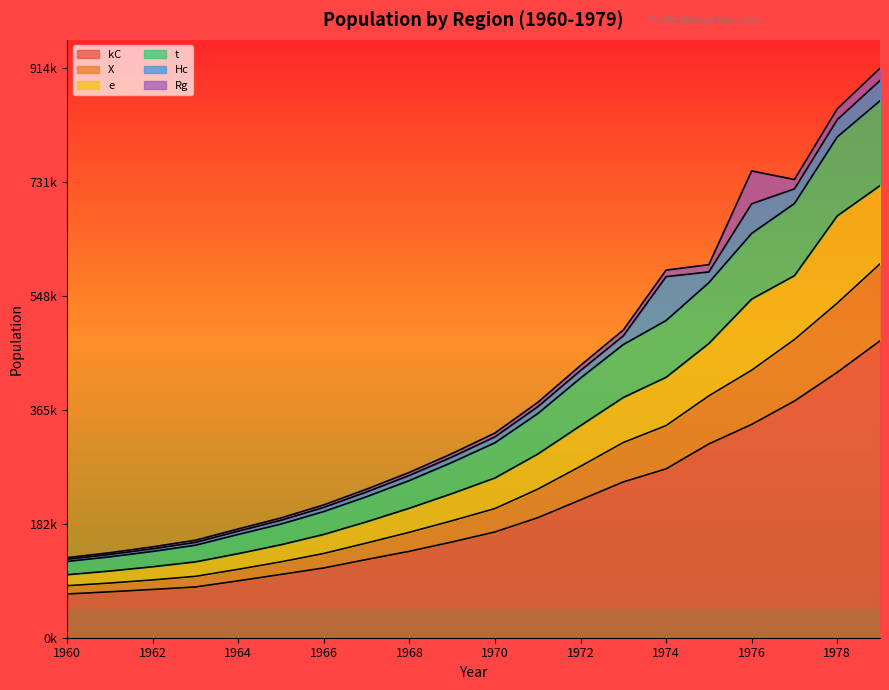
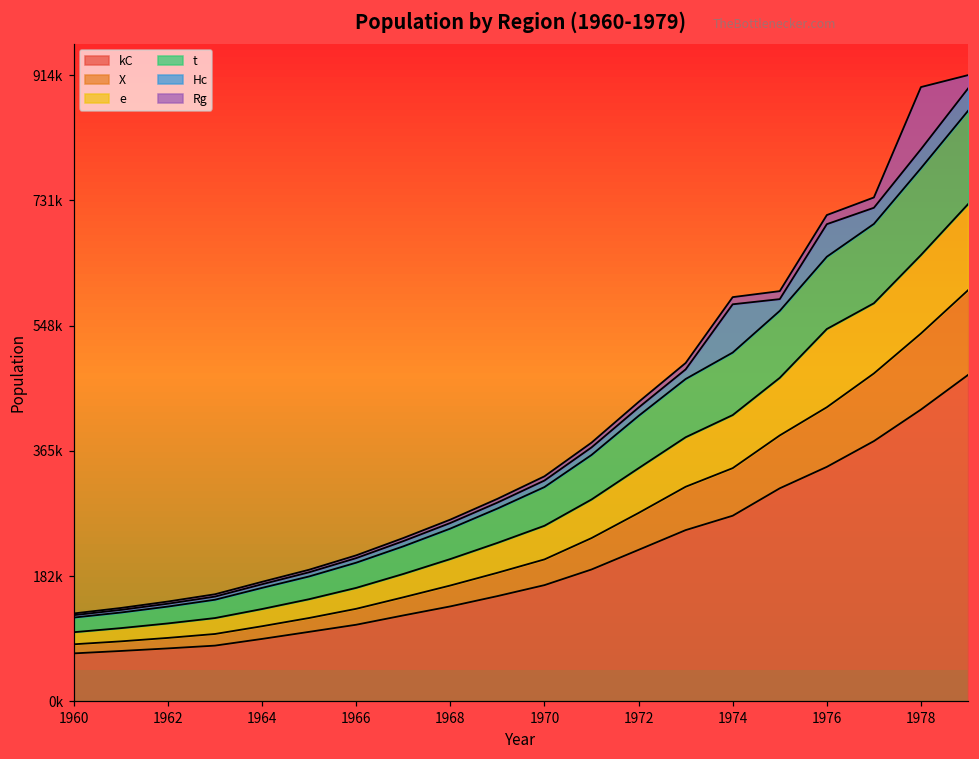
Rg, 1976: 50000 -> 10000
e, 1978: 140000 -> 110000
Rg, 1978: 20000 -> 90000
